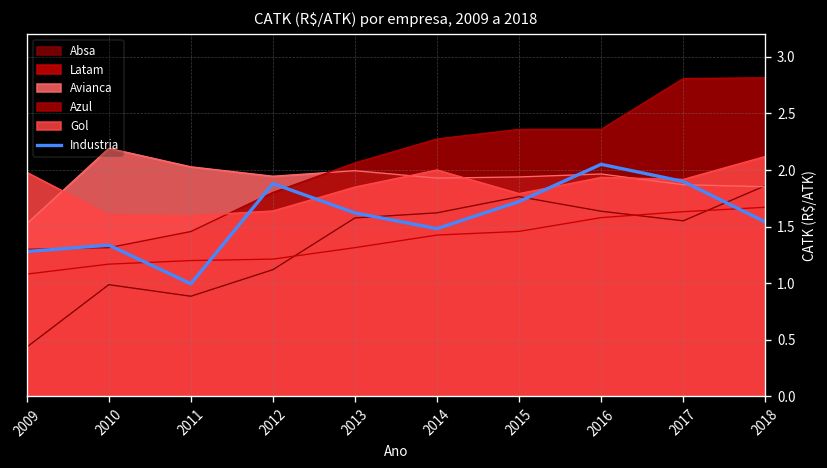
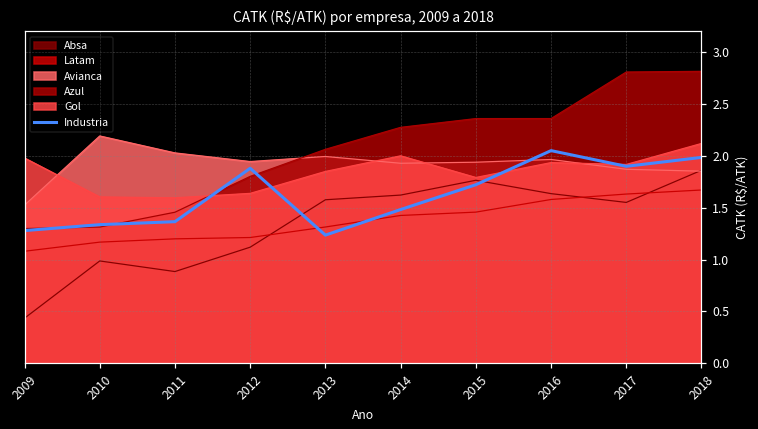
Industria, 2011: 1.0 -> 1.4
Industria, 2013: 1.6 -> 1.2
Industria, 2018: 1.5 -> 2.0
